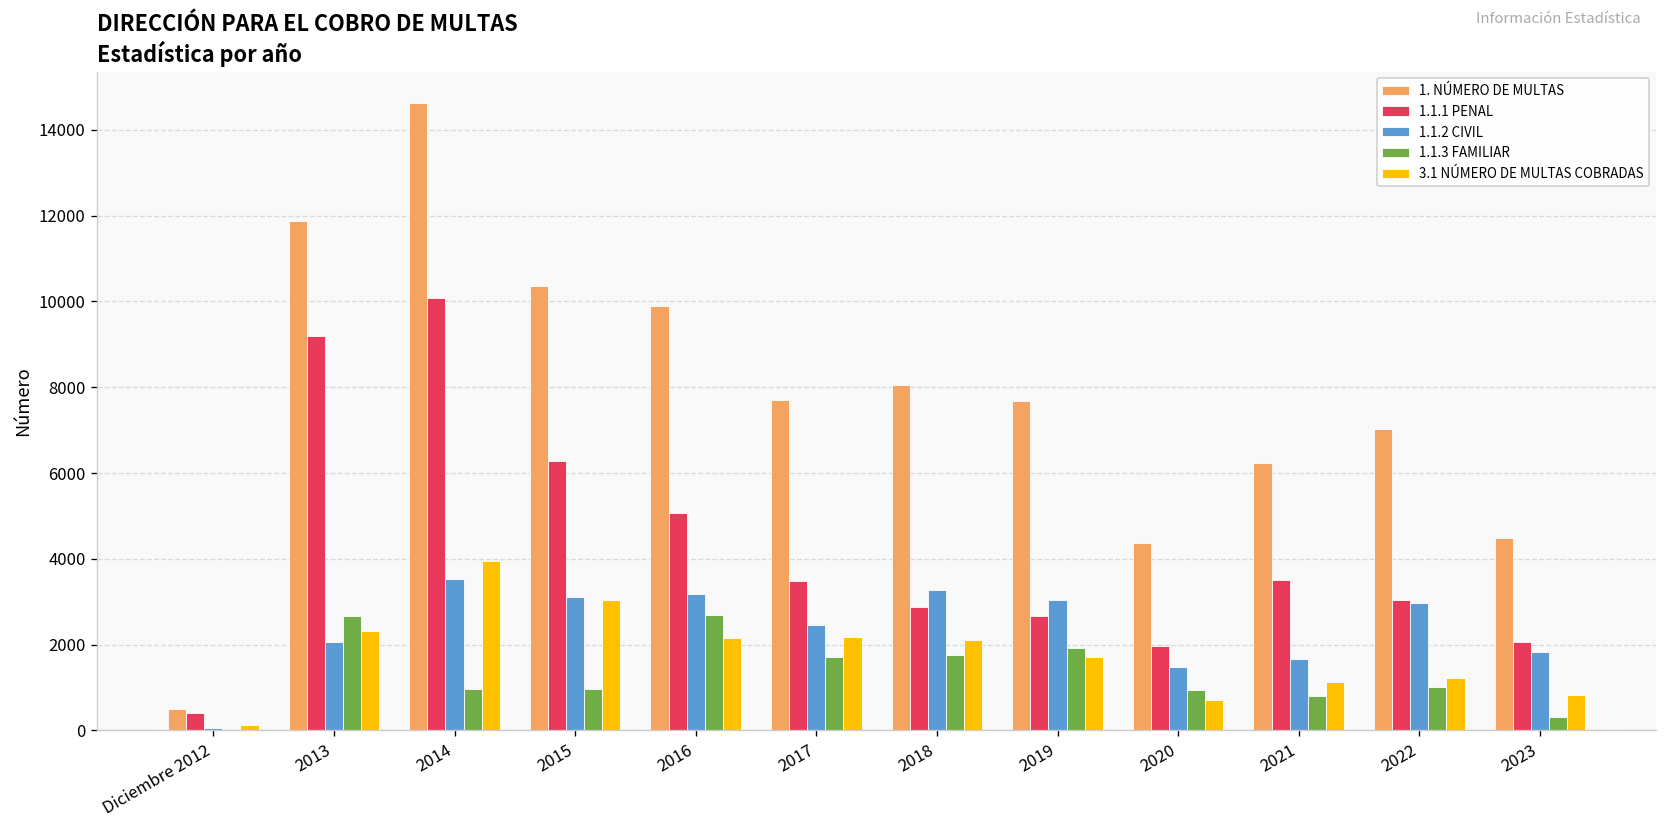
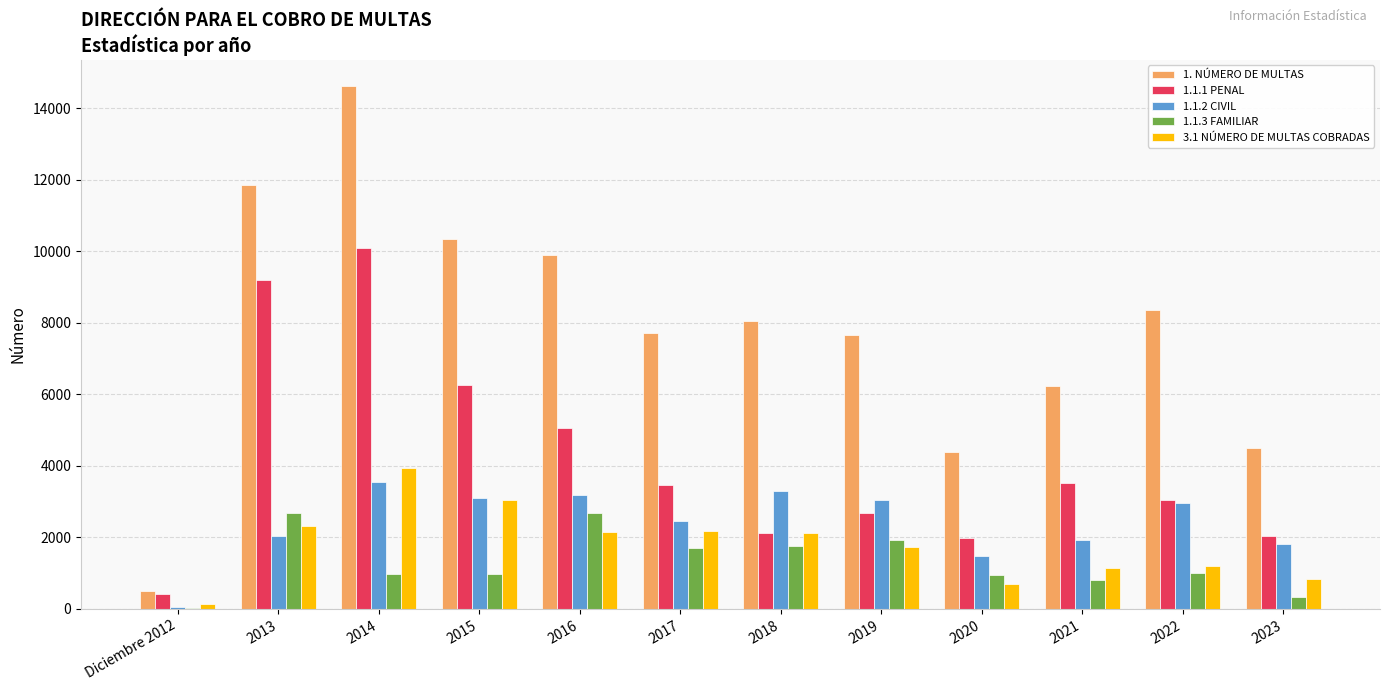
1.1.1 PENAL, 2018: 2900 -> 2100
1.1.2 CIVIL, 2021: 1700 -> 1900
1. NÚMERO DE MULTAS, 2022: 7000 -> 8300
